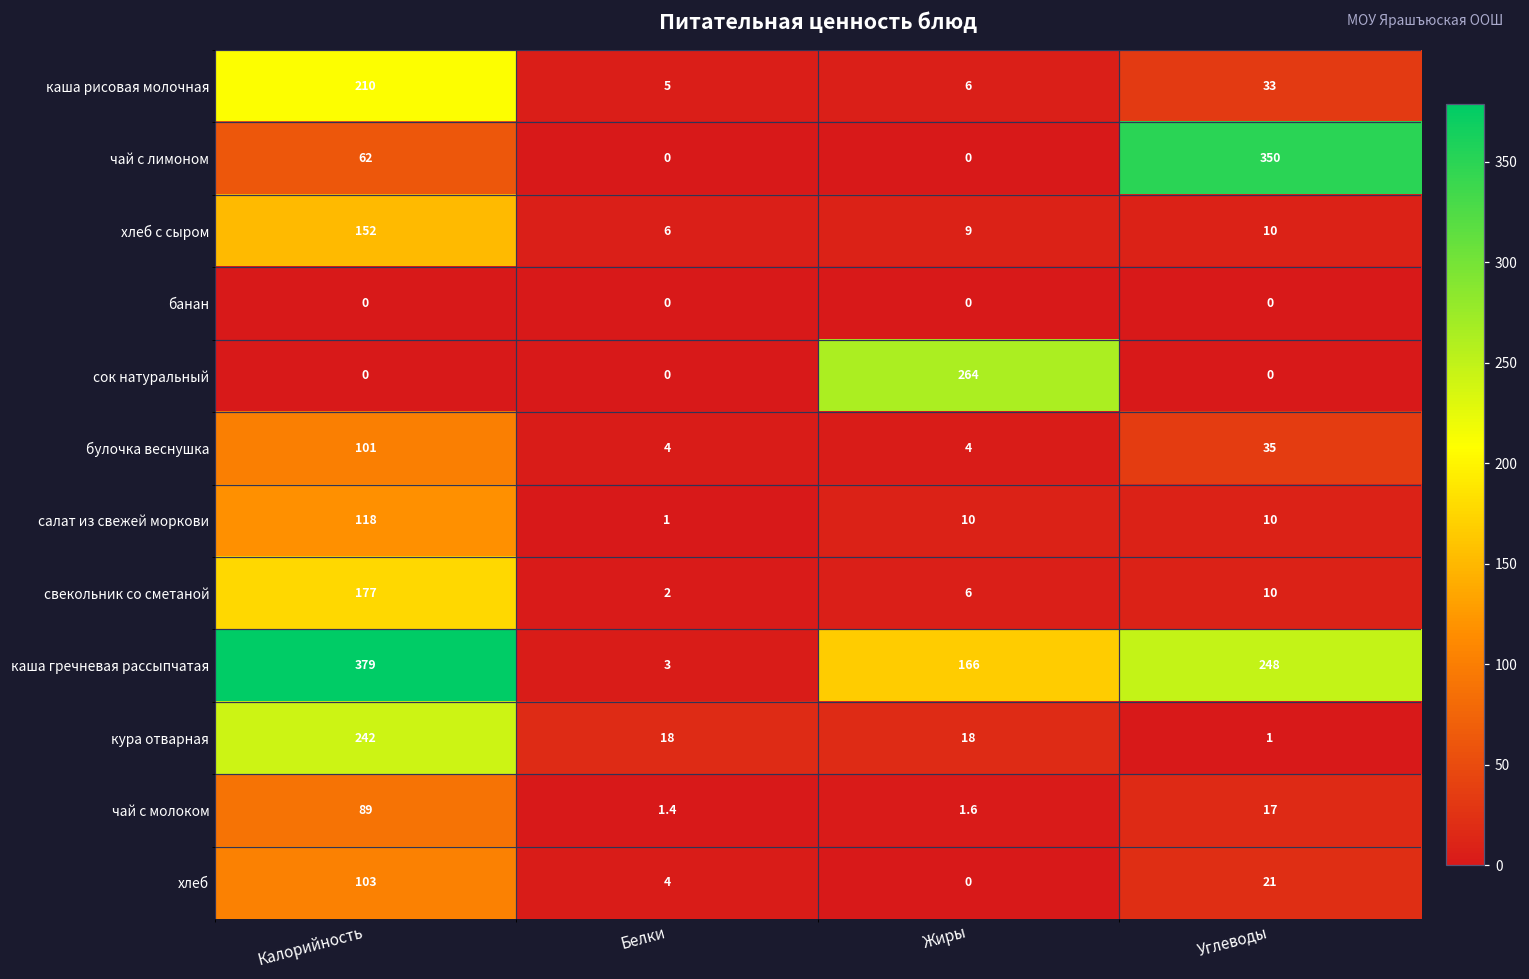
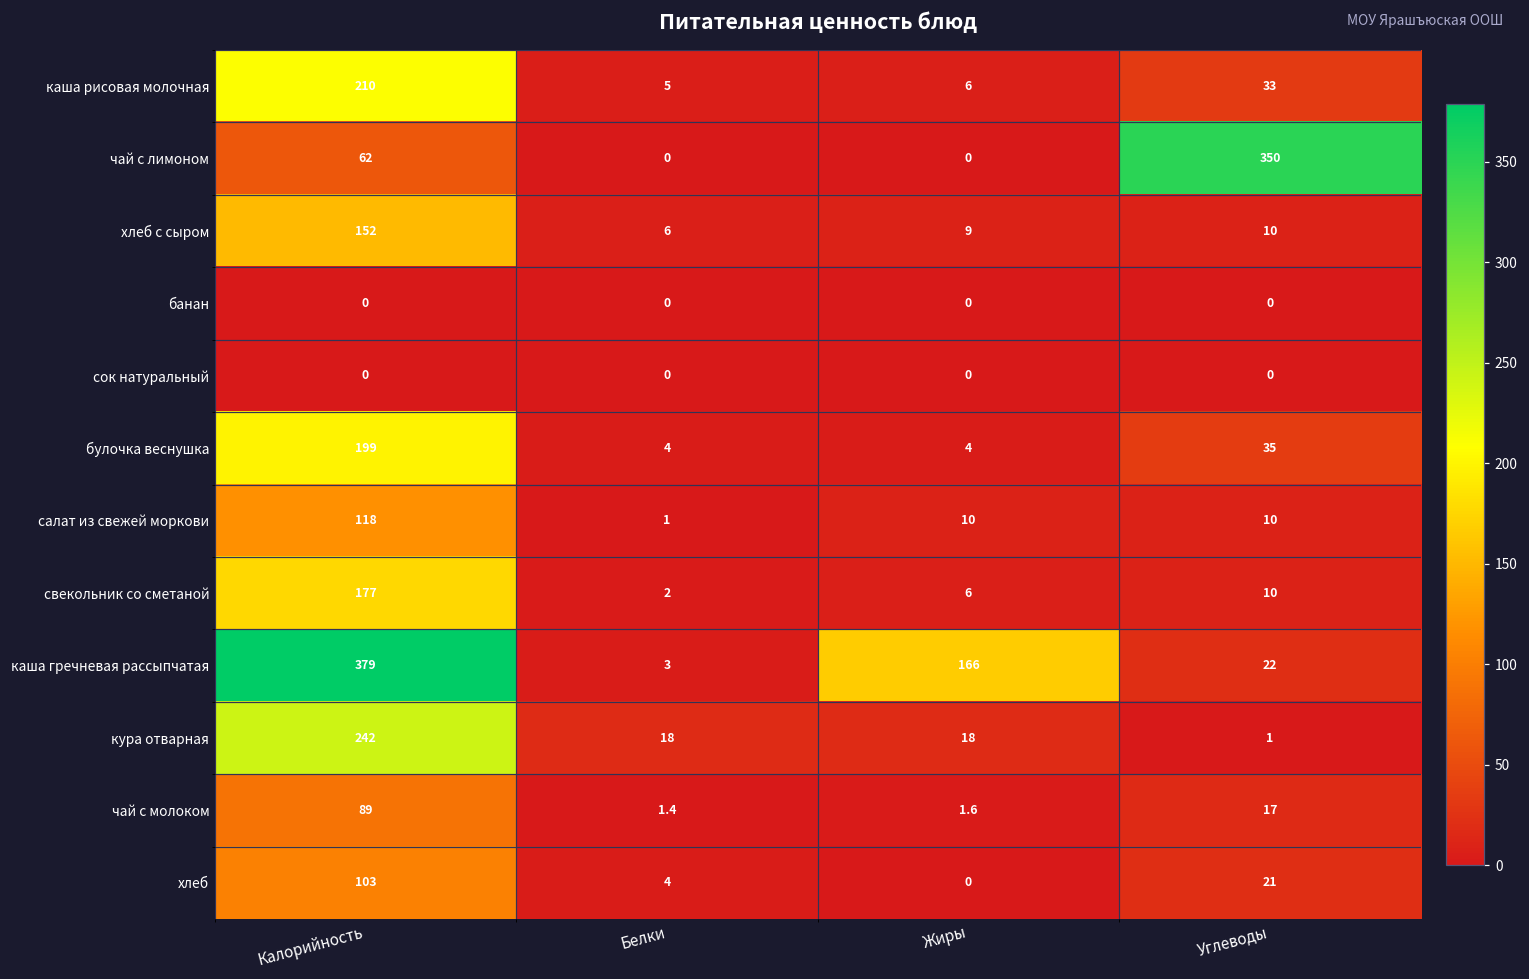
сок натуральный, Жиры: 264 -> 0
булочка веснушка, Калорийность: 101 -> 199
каша гречневая рассыпчатая, Углеводы: 248 -> 22
